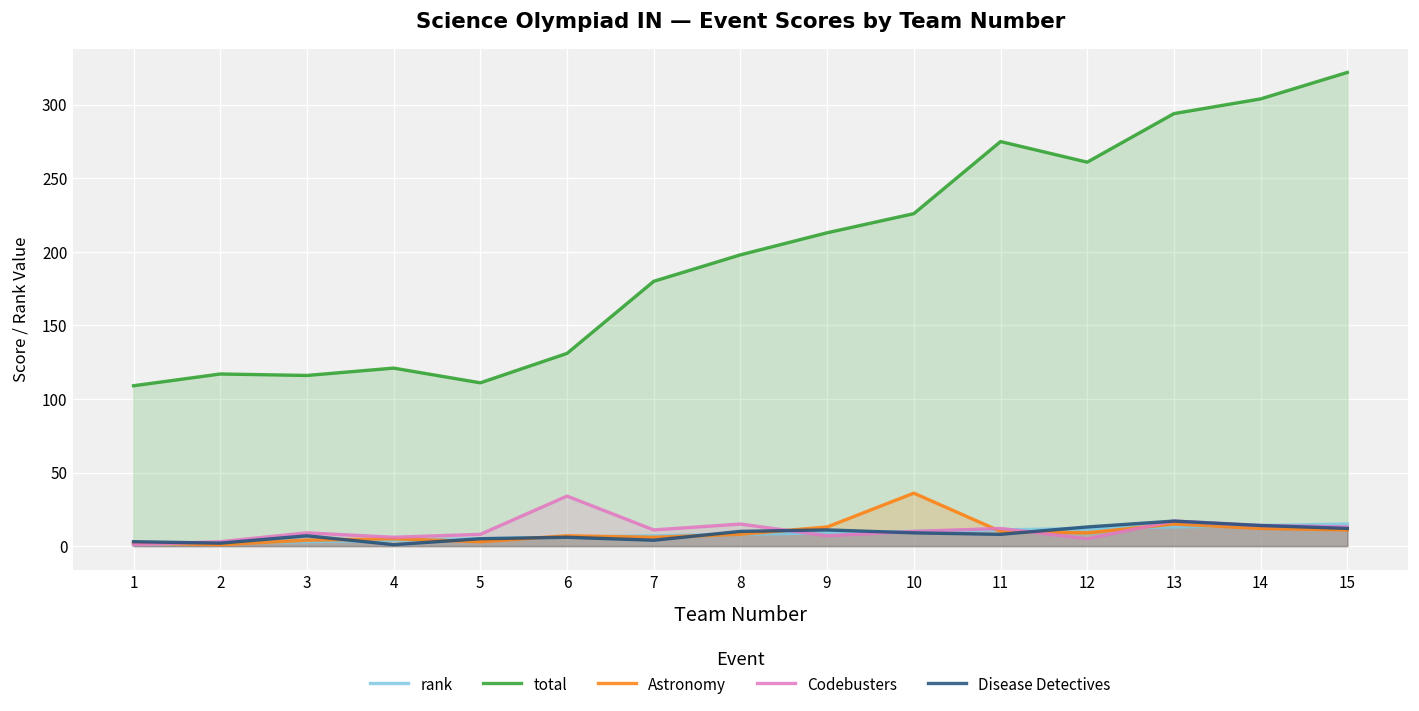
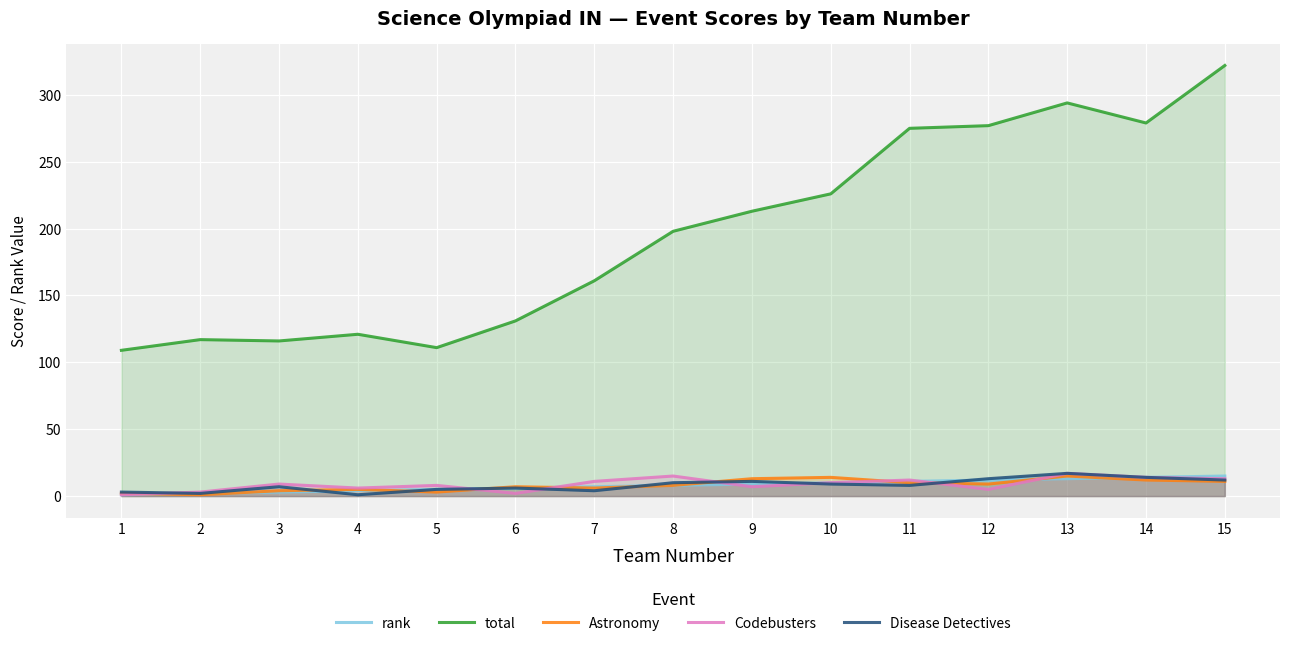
Codebusters, 6: 34 -> 2
total, 7: 180 -> 161
Astronomy, 10: 36 -> 14
total, 12: 261 -> 277
total, 14: 304 -> 279
